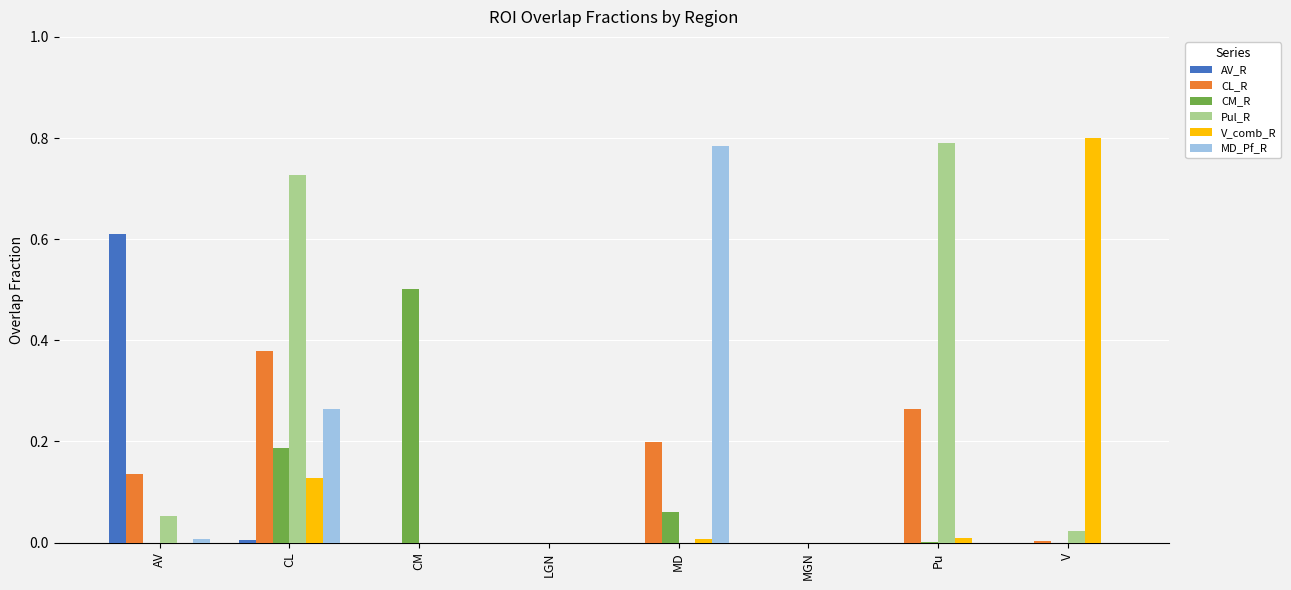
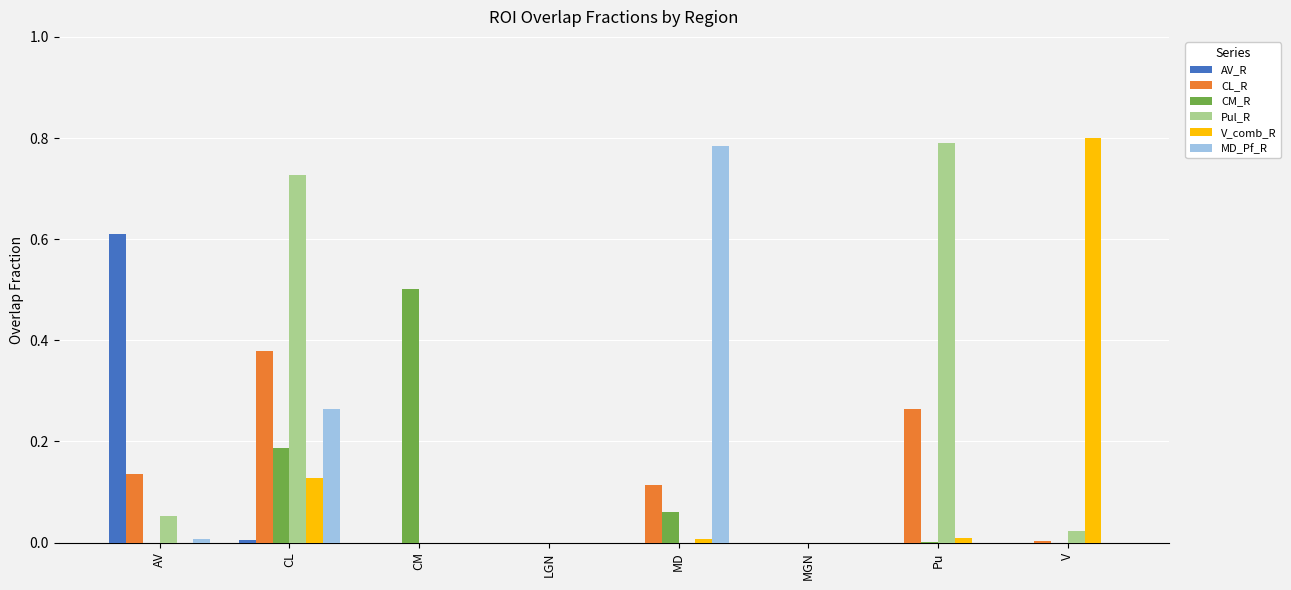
CL_R, MD: 0.20 -> 0.11
